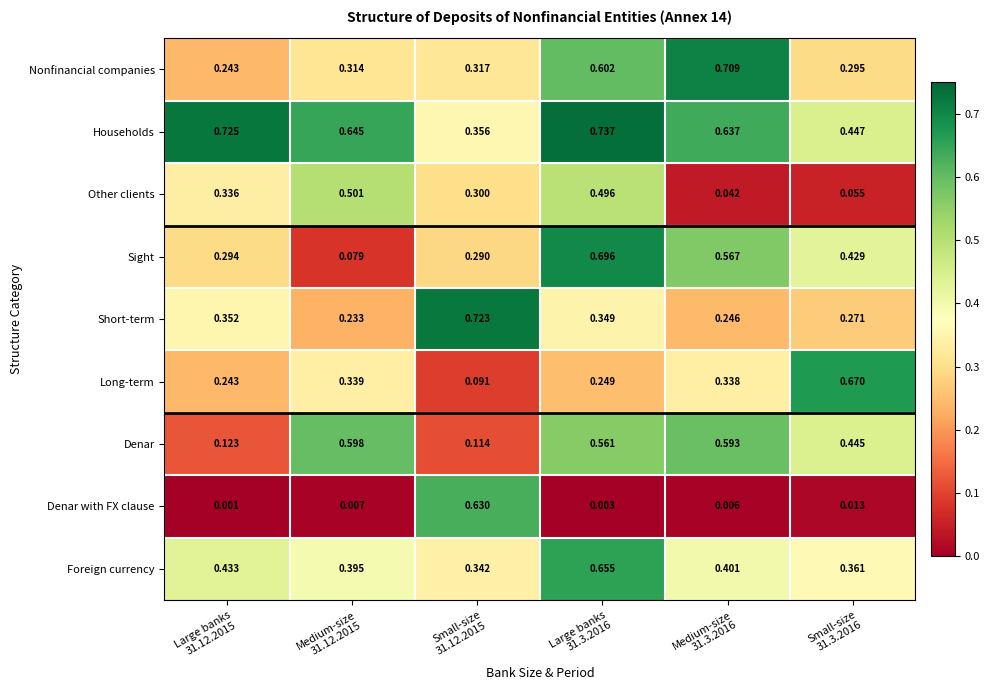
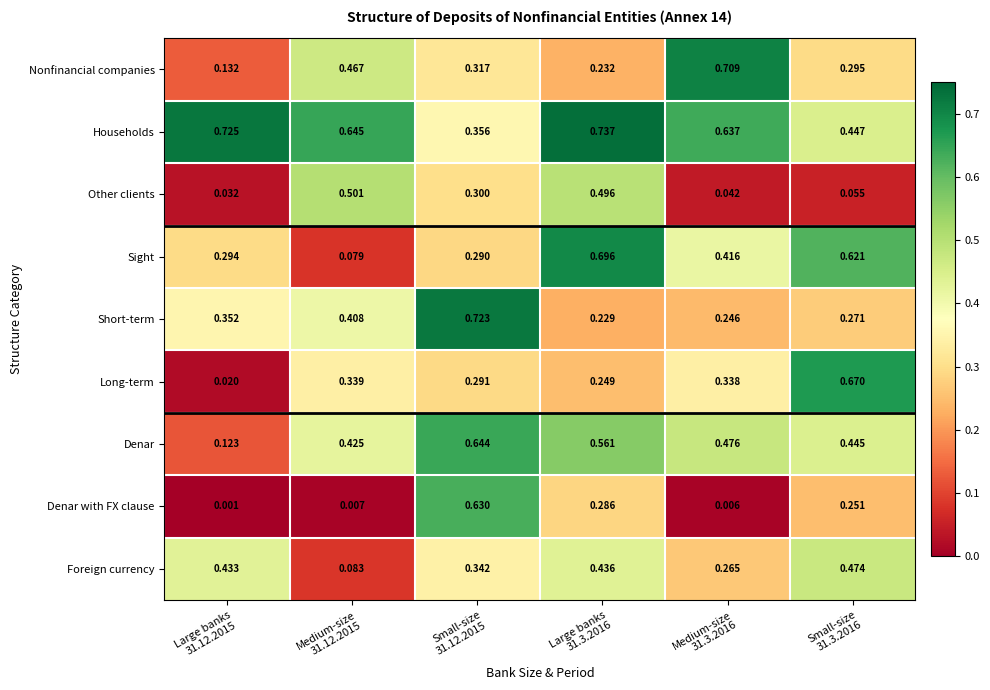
Nonfinancial companies, Large banks 31.12.2015: 0.243 -> 0.132
Nonfinancial companies, Medium-size 31.12.2015: 0.314 -> 0.467
Nonfinancial companies, Large banks 31.3.2016: 0.602 -> 0.232
Other clients, Large banks 31.12.2015: 0.336 -> 0.032
Sight, Medium-size 31.3.2016: 0.567 -> 0.416
Sight, Small-size 31.3.2016: 0.429 -> 0.621
Short-term, Medium-size 31.12.2015: 0.233 -> 0.408
Short-term, Large banks 31.3.2016: 0.349 -> 0.229
Long-term, Large banks 31.12.2015: 0.243 -> 0.020
Long-term, Small-size 31.12.2015: 0.091 -> 0.291
Denar, Medium-size 31.12.2015: 0.598 -> 0.425
Denar, Small-size 31.12.2015: 0.114 -> 0.644
Denar, Medium-size 31.3.2016: 0.593 -> 0.476
Denar with FX clause, Large banks 31.3.2016: 0.003 -> 0.286
Denar with FX clause, Small-size 31.3.2016: 0.013 -> 0.251
Foreign currency, Medium-size 31.12.2015: 0.395 -> 0.083
Foreign currency, Large banks 31.3.2016: 0.655 -> 0.436
Foreign currency, Medium-size 31.3.2016: 0.401 -> 0.265
Foreign currency, Small-size 31.3.2016: 0.361 -> 0.474
